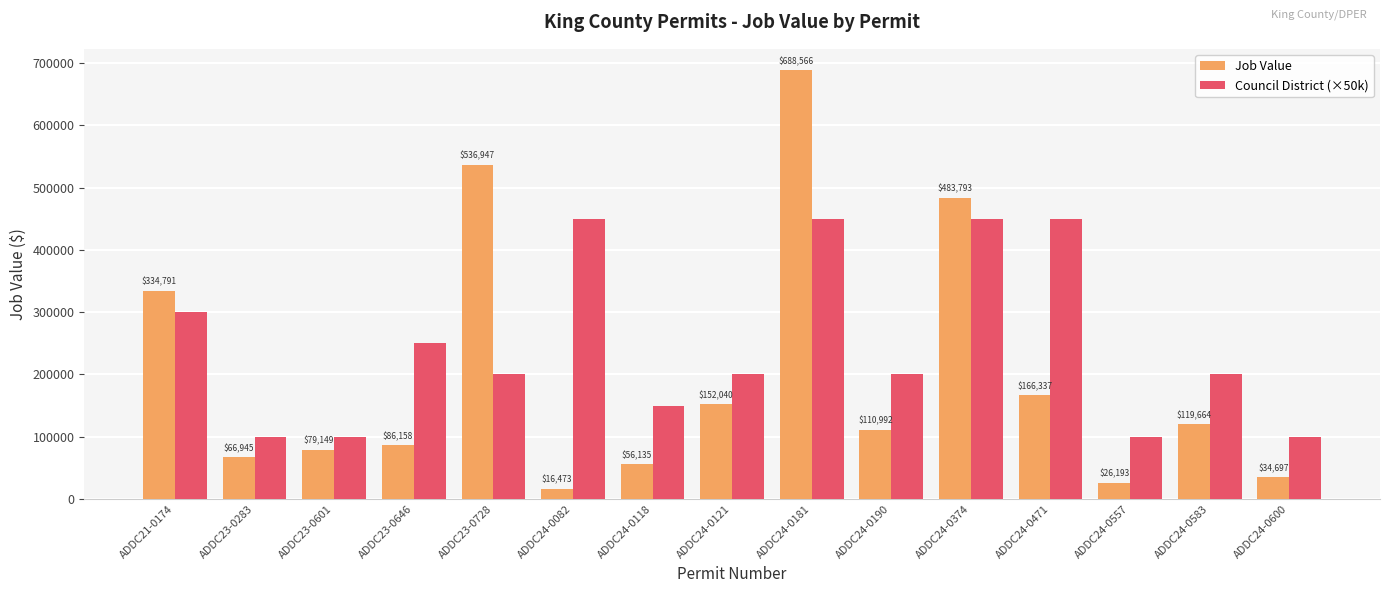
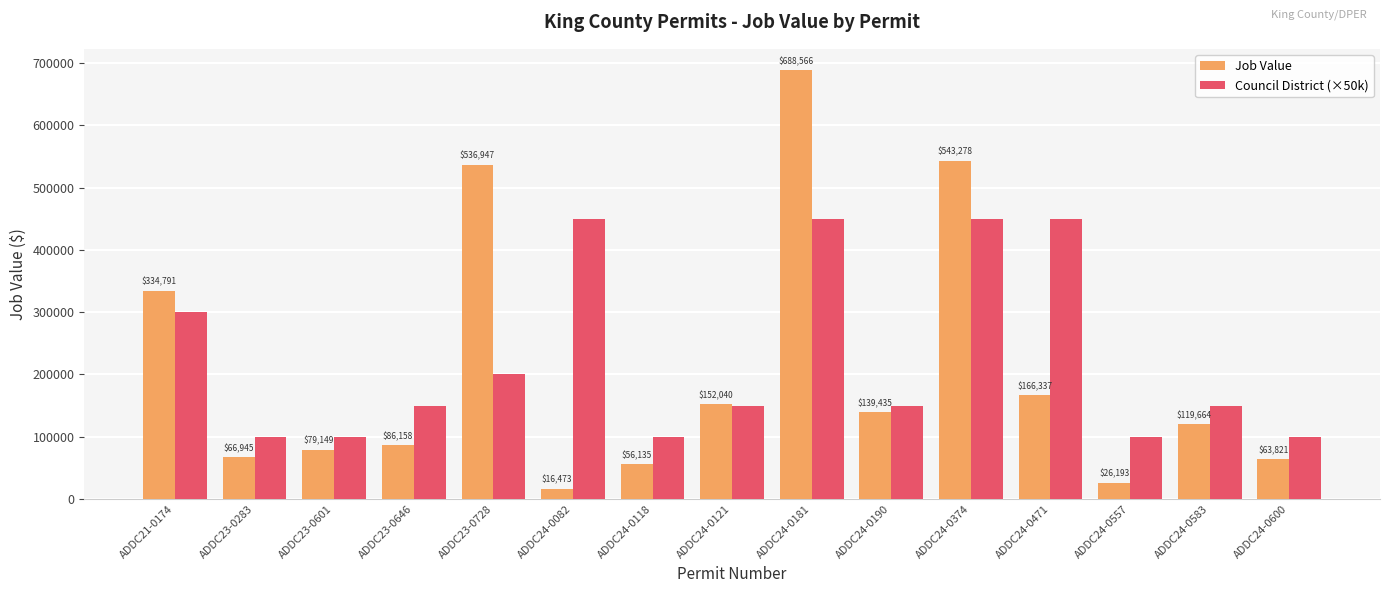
Council District (×50k), ADDC23-0646: 250000 -> 150000
Council District (×50k), ADDC24-0118: 150000 -> 100000
Council District (×50k), ADDC24-0121: 200000 -> 150000
Job Value, ADDC24-0190: $110,992 -> $139,435
Council District (×50k), ADDC24-0190: 200000 -> 150000
Job Value, ADDC24-0374: $483,793 -> $543,278
Council District (×50k), ADDC24-0583: 200000 -> 150000
Job Value, ADDC24-0600: $34,697 -> $63,821
